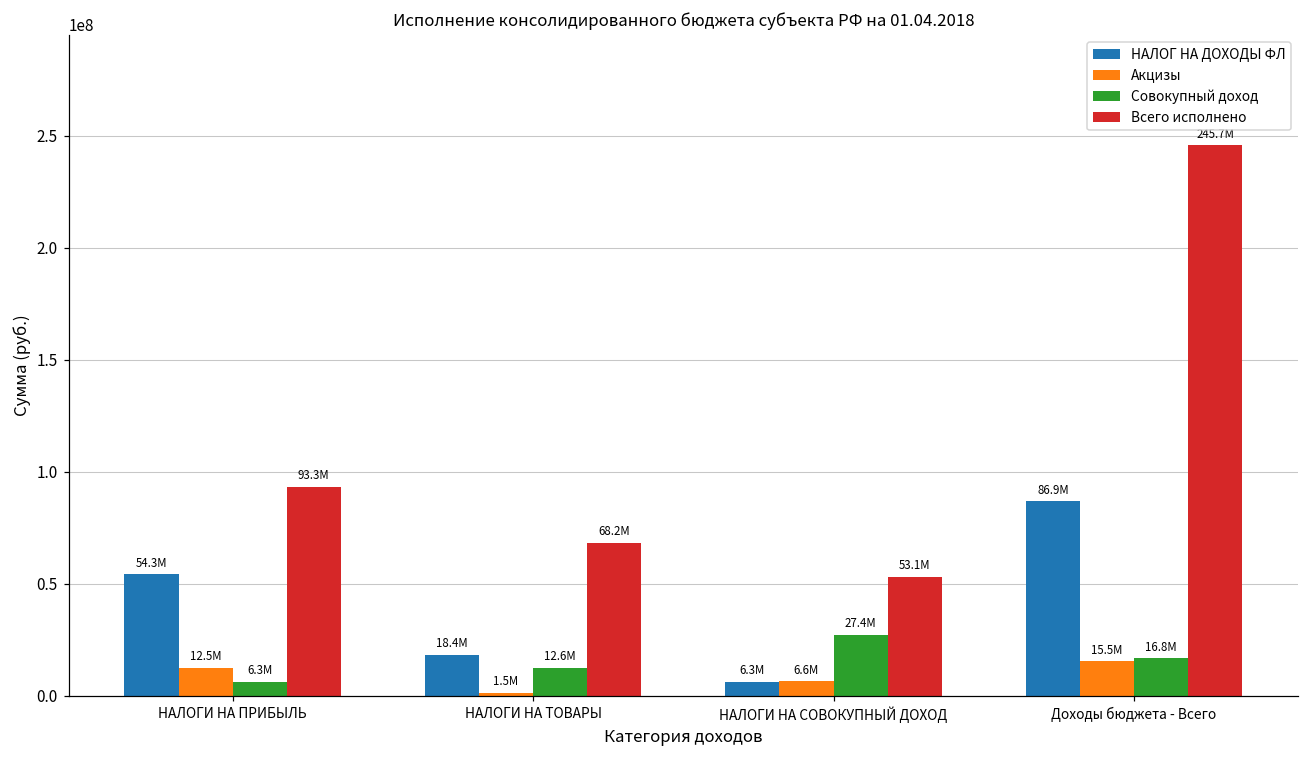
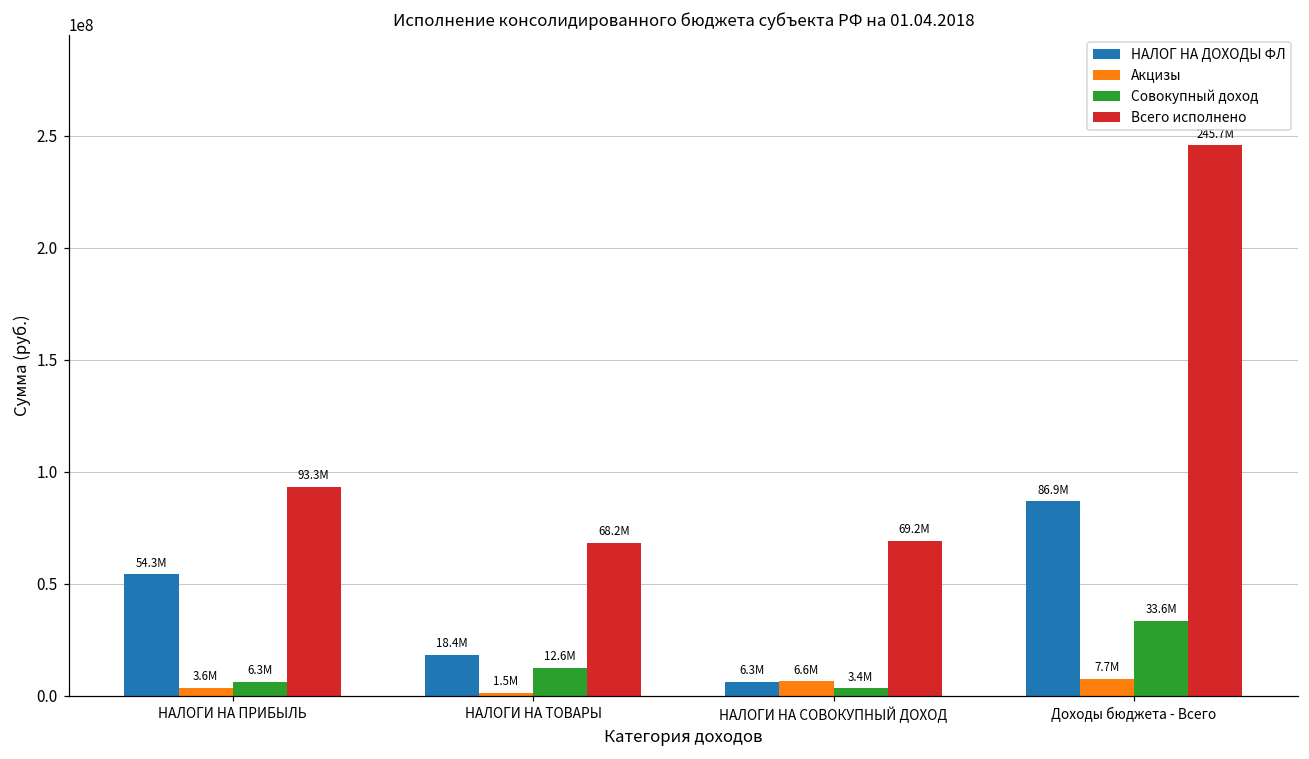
Акцизы, НАЛОГИ НА ПРИБЫЛЬ: 12.5M -> 3.6M
Совокупный доход, НАЛОГИ НА СОВОКУПНЫЙ ДОХОД: 27.4M -> 3.4M
Всего исполнено, НАЛОГИ НА СОВОКУПНЫЙ ДОХОД: 53.1M -> 69.2M
Акцизы, Доходы бюджета - Всего: 15.5M -> 7.7M
Совокупный доход, Доходы бюджета - Всего: 16.8M -> 33.6M
